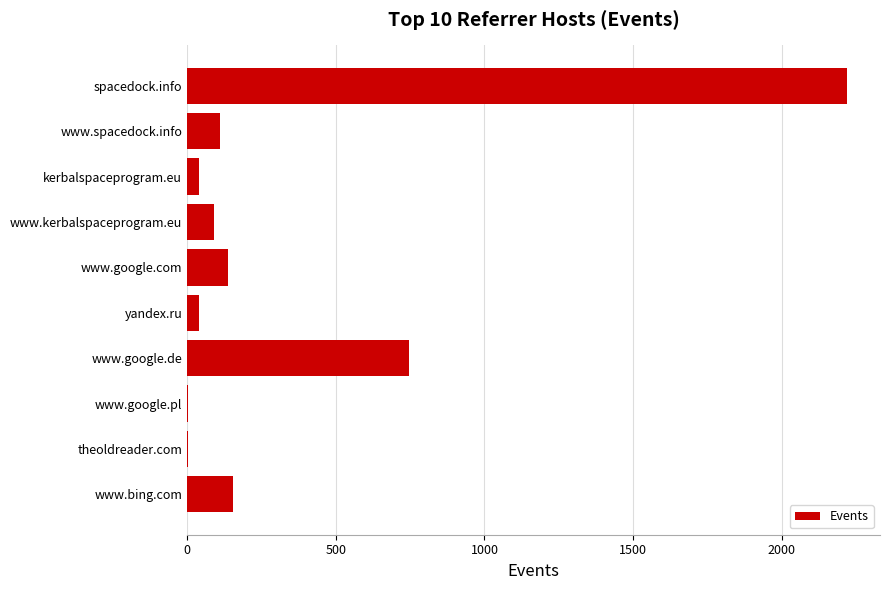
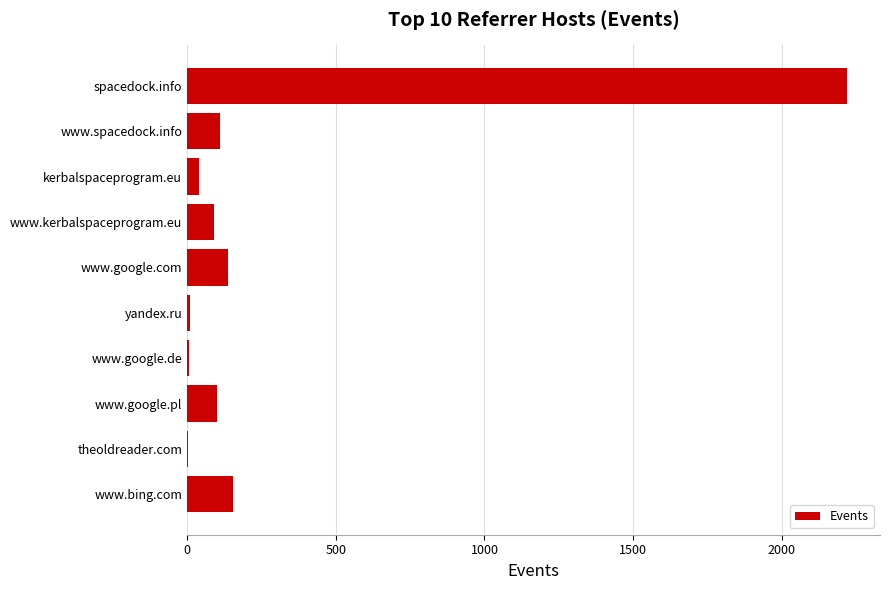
yandex.ru: 40 -> 10
www.google.de: 750 -> 10
www.google.pl: 0 -> 100
